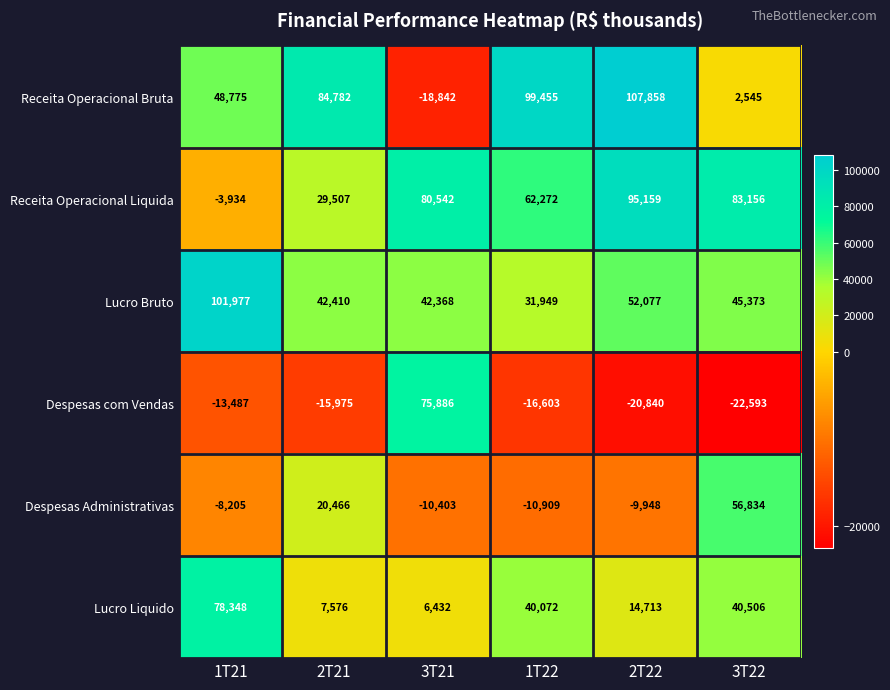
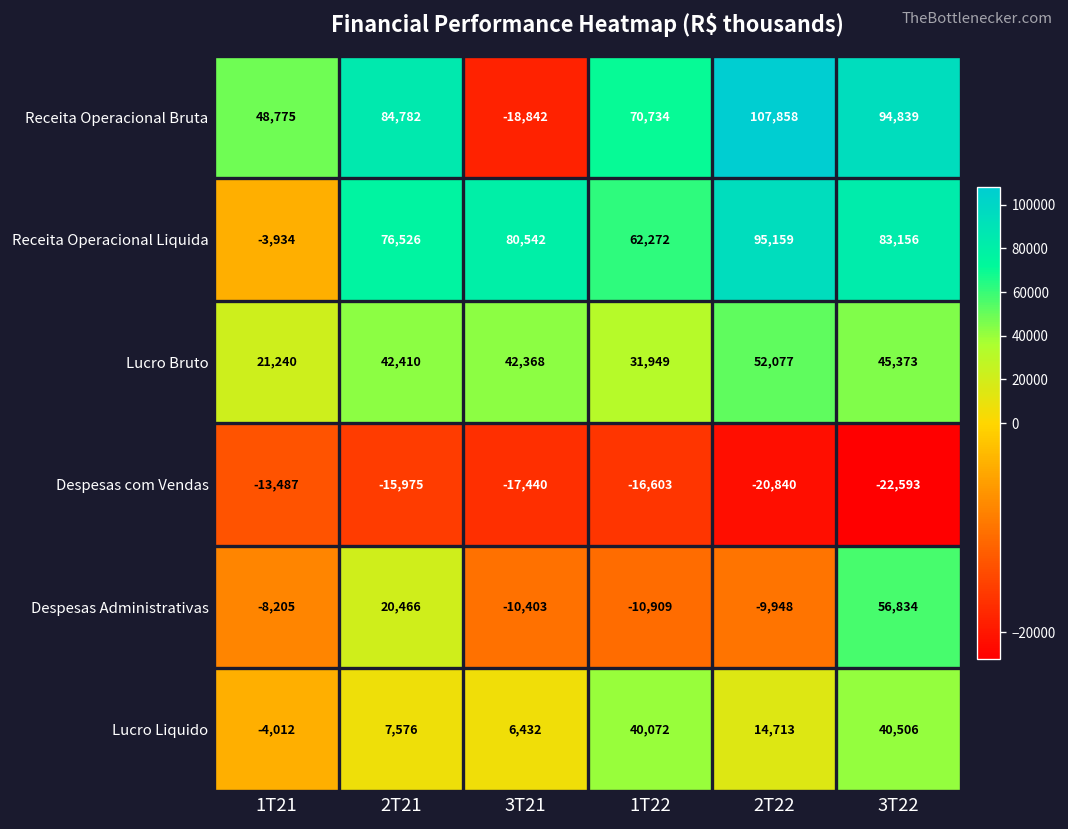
Receita Operacional Bruta, 1T22: 99,455 -> 70,734
Receita Operacional Bruta, 3T22: 2,545 -> 94,839
Receita Operacional Liquida, 2T21: 29,507 -> 76,526
Lucro Bruto, 1T21: 101,977 -> 21,240
Despesas com Vendas, 3T21: 75,886 -> -17,440
Lucro Liquido, 1T21: 78,348 -> -4,012
